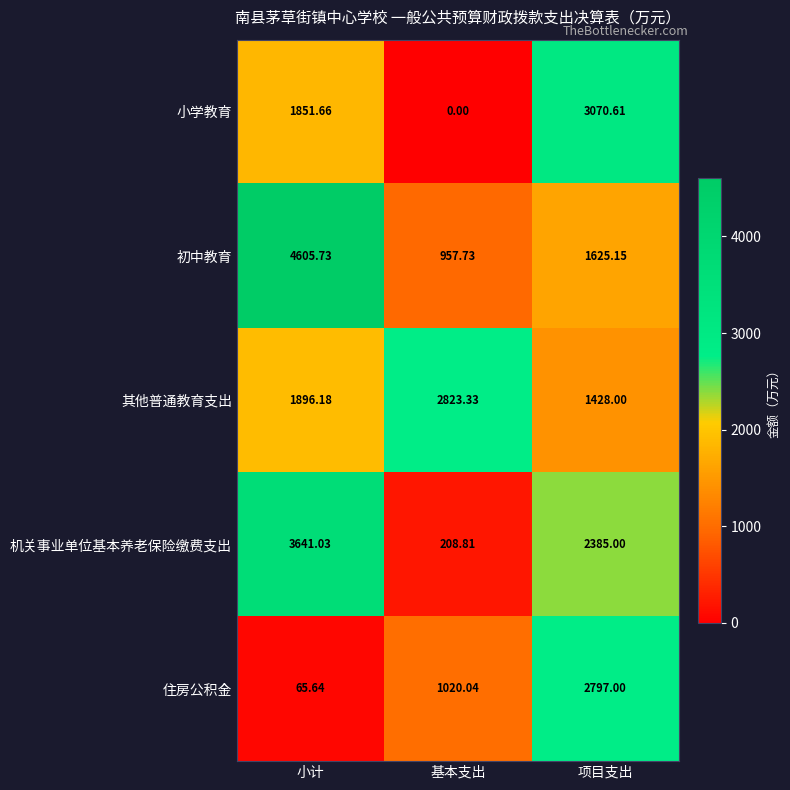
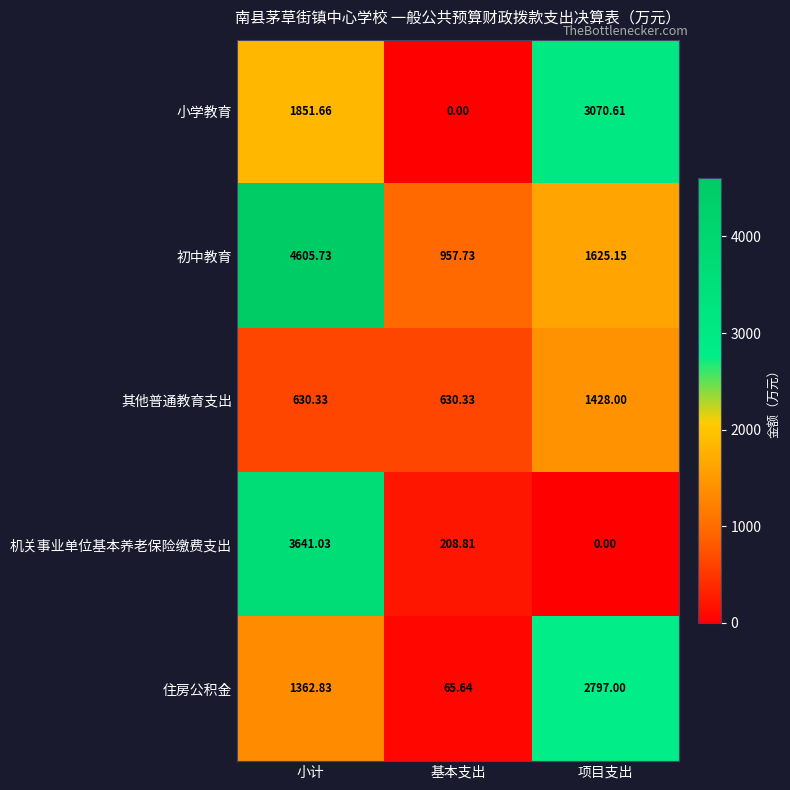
其他普通教育支出, 小计: 1896.18 -> 630.33
其他普通教育支出, 基本支出: 2823.33 -> 630.33
机关事业单位基本养老保险缴费支出, 项目支出: 2385.00 -> 0.00
住房公积金, 小计: 65.64 -> 1362.83
住房公积金, 基本支出: 1020.04 -> 65.64
